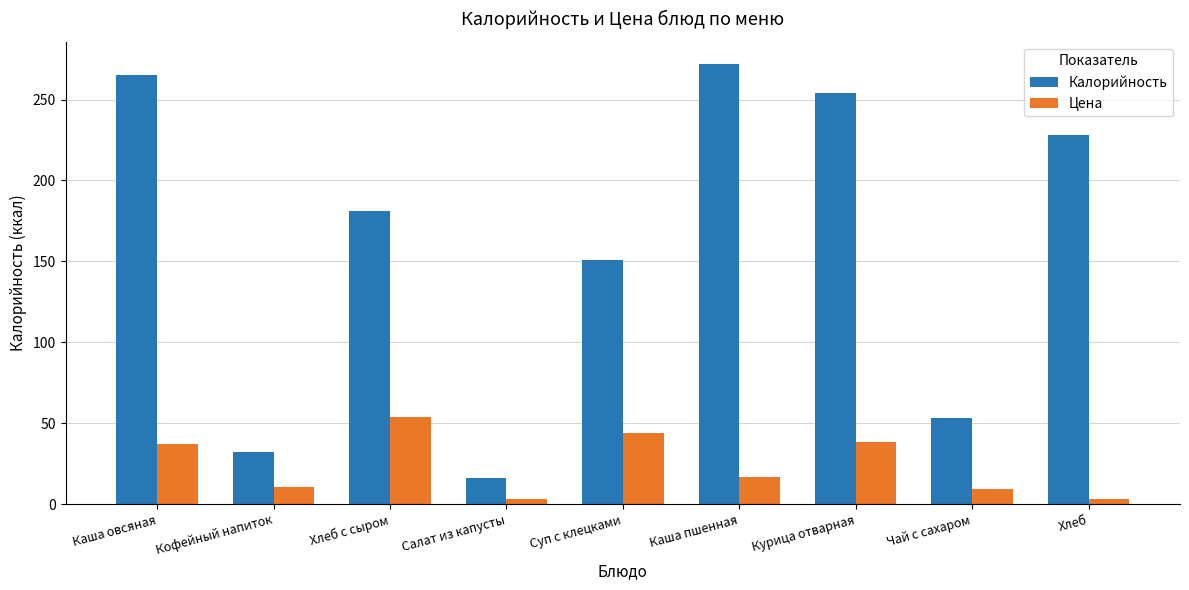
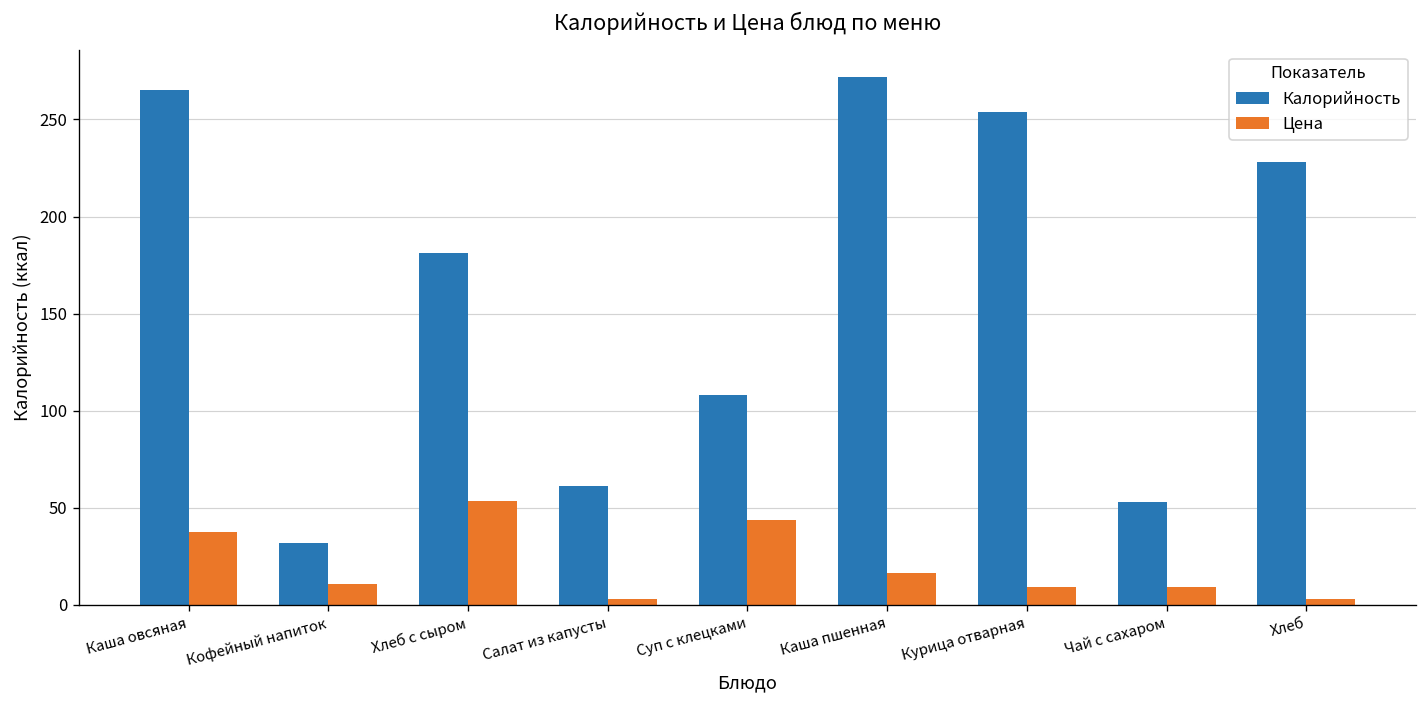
Калорийность, Салат из капусты: 16 -> 61
Калорийность, Суп с клецками: 151 -> 108
Цена, Курица отварная: 38 -> 9
